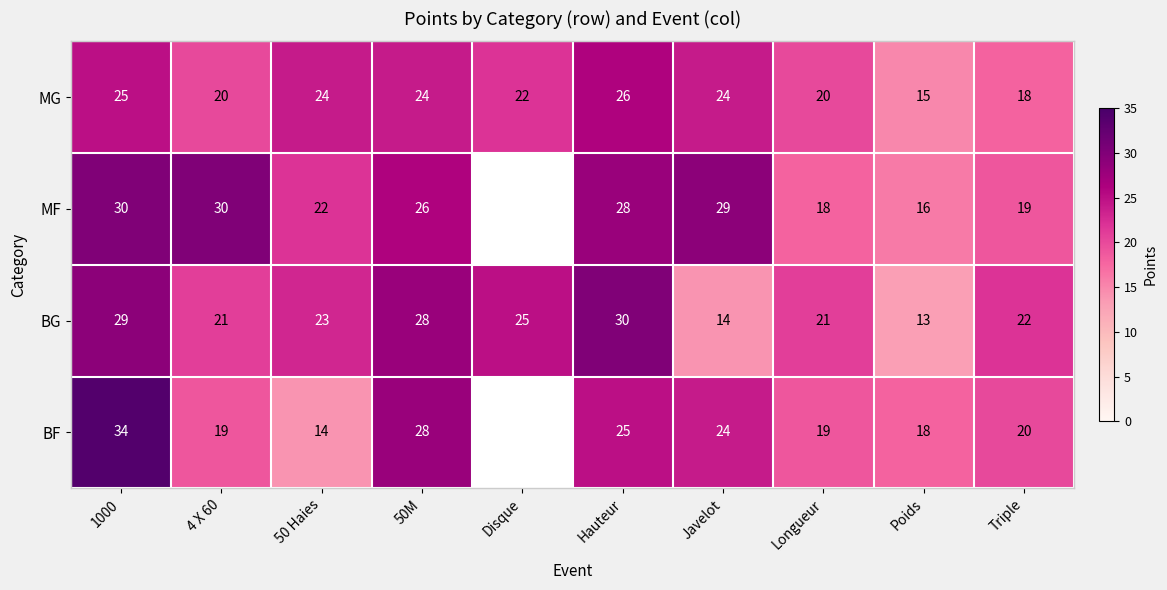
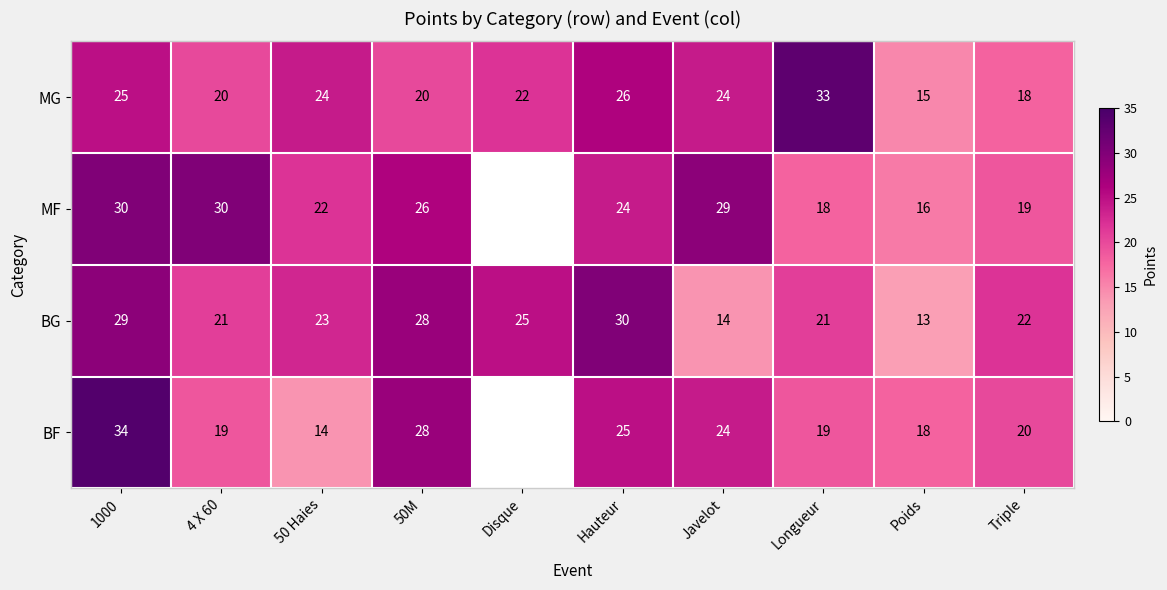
MG, 50M: 24 -> 20
MG, Longueur: 20 -> 33
MF, Hauteur: 28 -> 24
